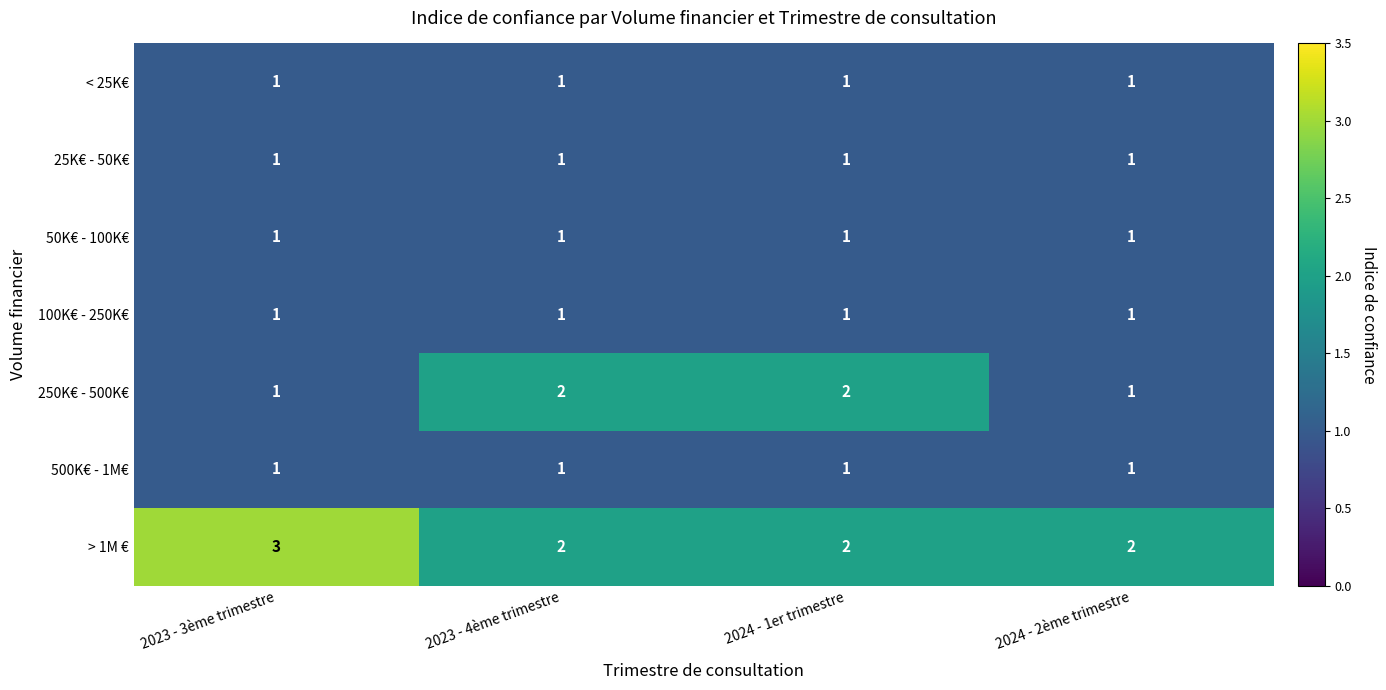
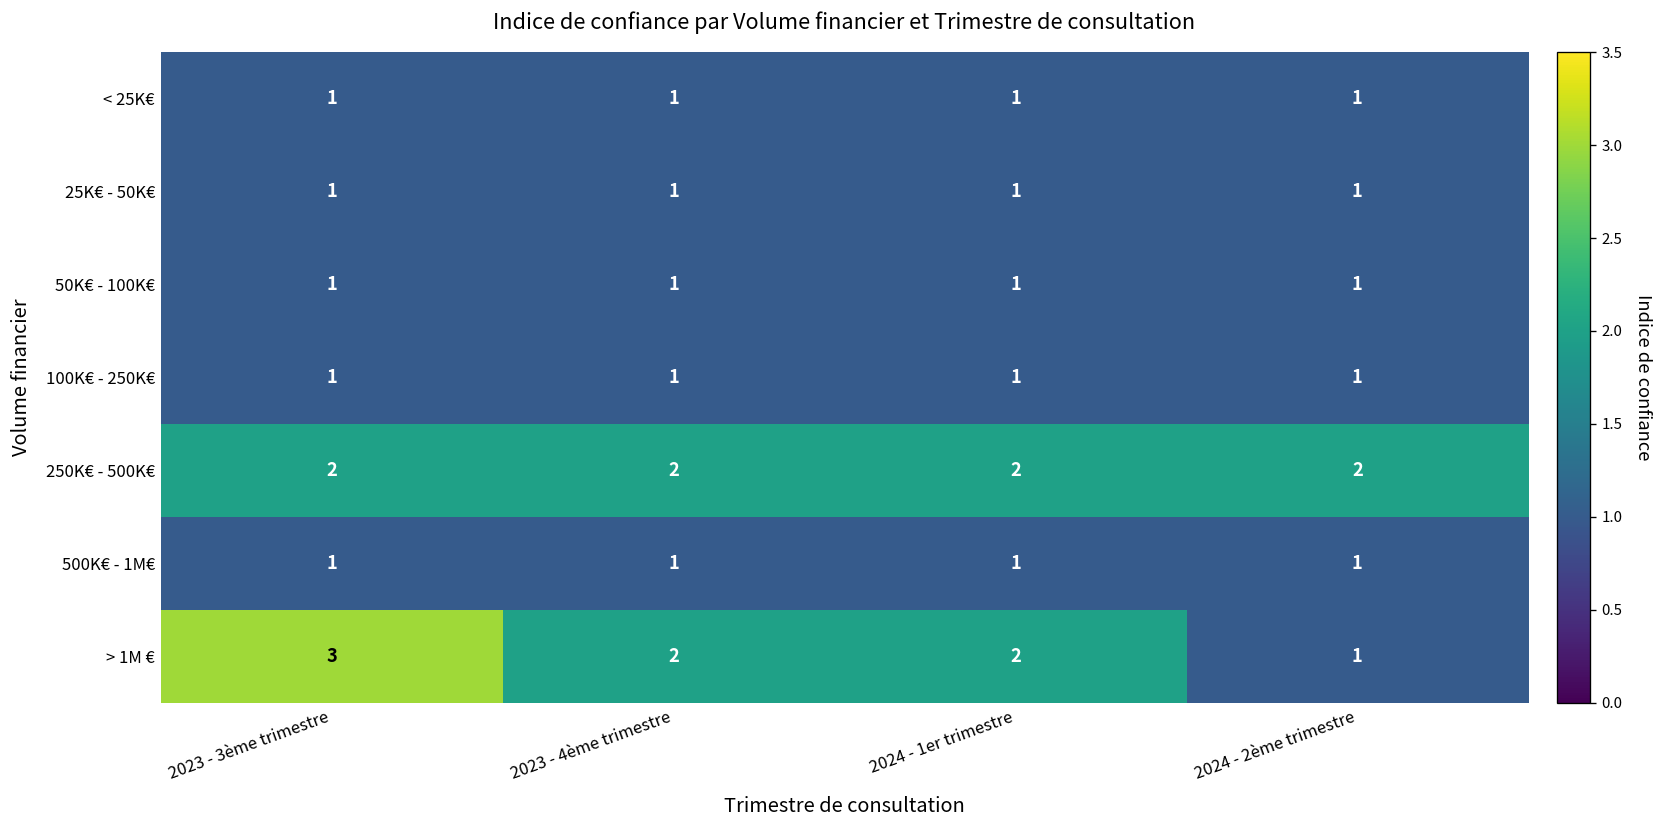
250K€ - 500K€, 2023 - 3ème trimestre: 1 -> 2
250K€ - 500K€, 2024 - 2ème trimestre: 1 -> 2
> 1M €, 2024 - 2ème trimestre: 2 -> 1
